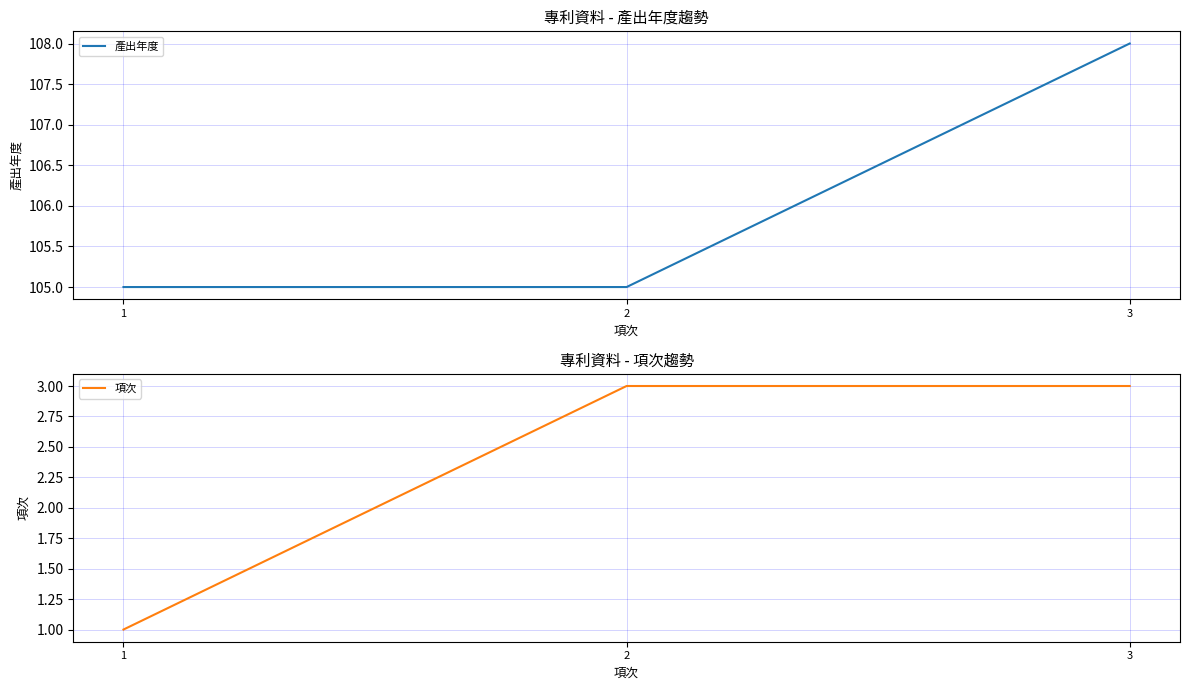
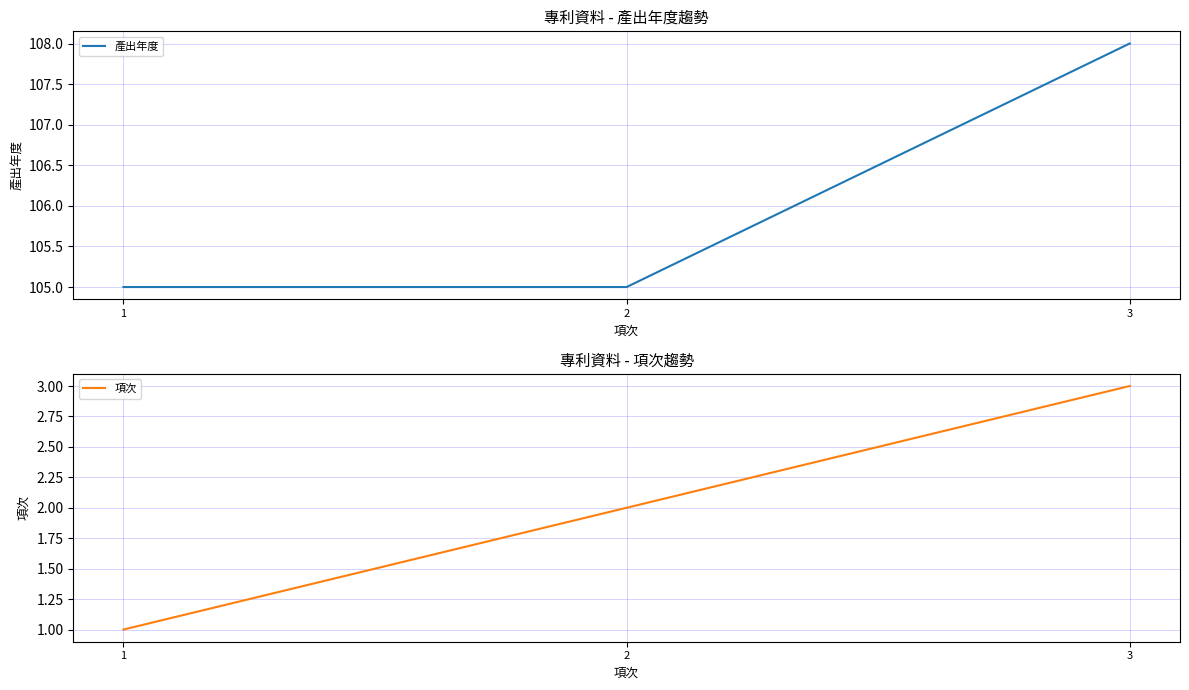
專利資料 - 項次趨勢, 2: 3 -> 2
